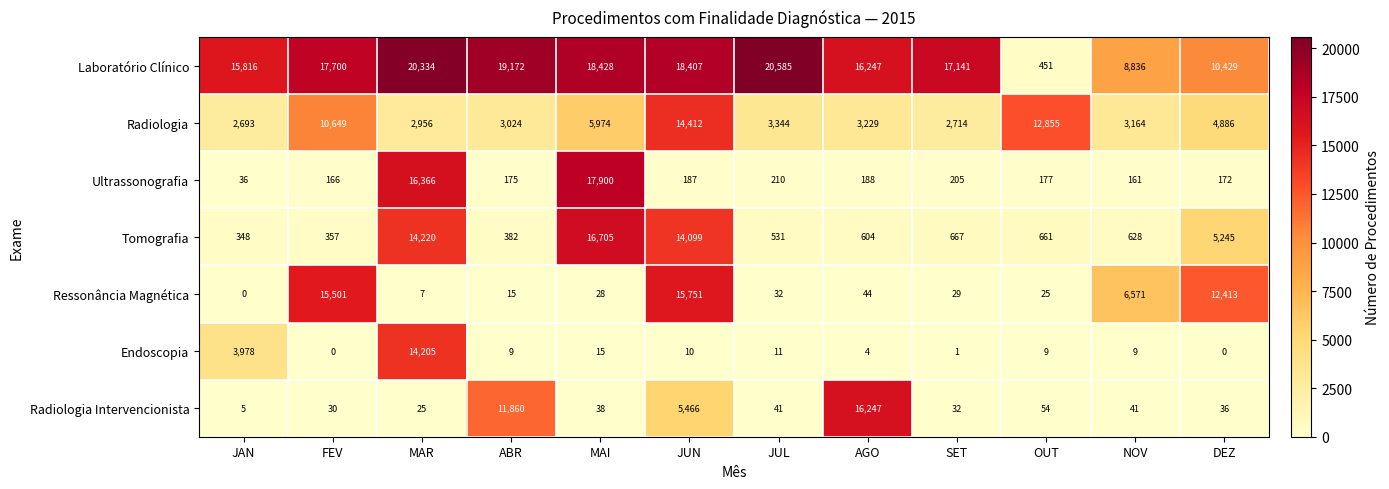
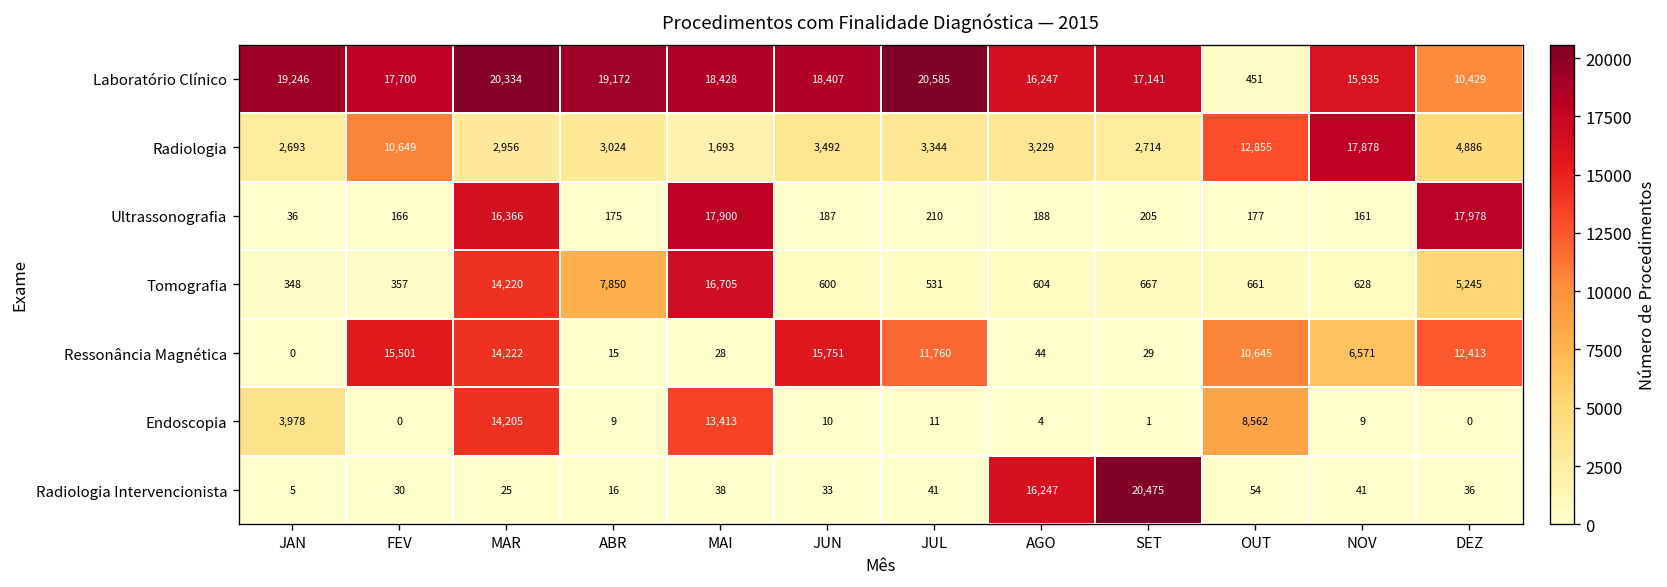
Laboratório Clínico, JAN: 15,816 -> 19,246
Laboratório Clínico, NOV: 8,836 -> 15,935
Radiologia, MAI: 5,974 -> 1,693
Radiologia, JUN: 14,412 -> 3,492
Radiologia, NOV: 3,164 -> 17,878
Ultrassonografia, DEZ: 172 -> 17,978
Tomografia, ABR: 382 -> 7,850
Tomografia, JUN: 14,099 -> 600
Ressonância Magnética, MAR: 7 -> 14,222
Ressonância Magnética, JUL: 32 -> 11,760
Ressonância Magnética, OUT: 25 -> 10,645
Endoscopia, MAI: 15 -> 13,413
Endoscopia, OUT: 9 -> 8,562
Radiologia Intervencionista, ABR: 11,860 -> 16
Radiologia Intervencionista, JUN: 5,466 -> 33
Radiologia Intervencionista, SET: 32 -> 20,475
